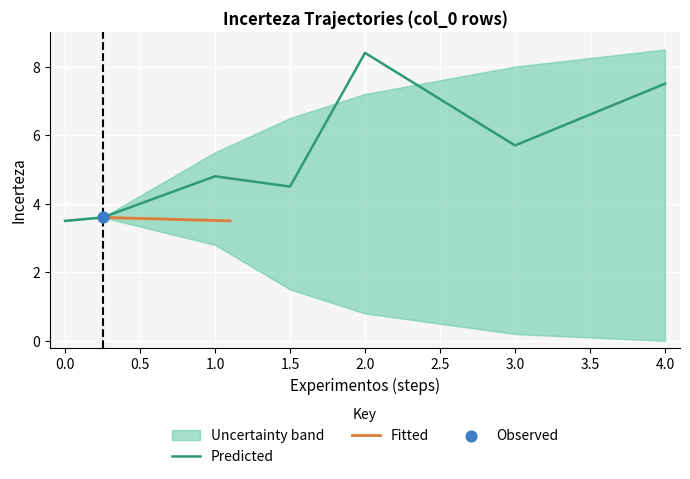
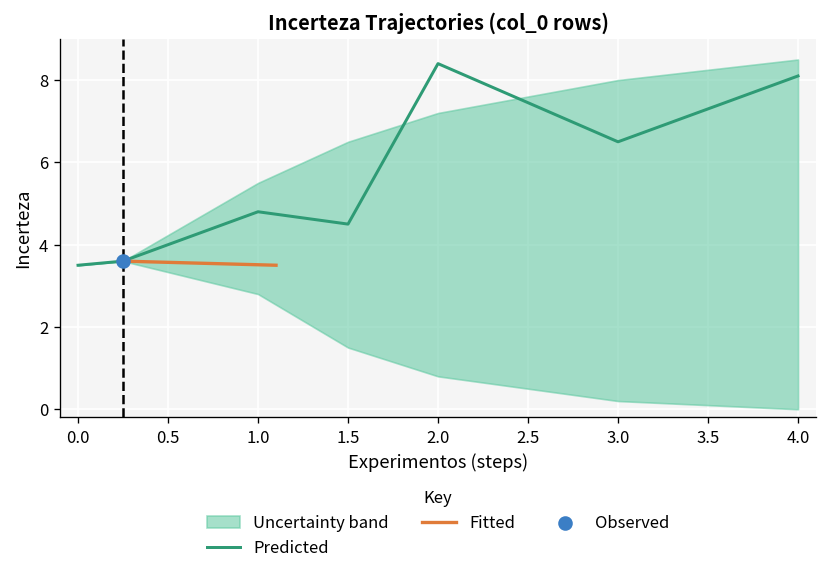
Predicted, 3.0: 5.7 -> 6.5
Predicted, 4.0: 7.5 -> 8.1
